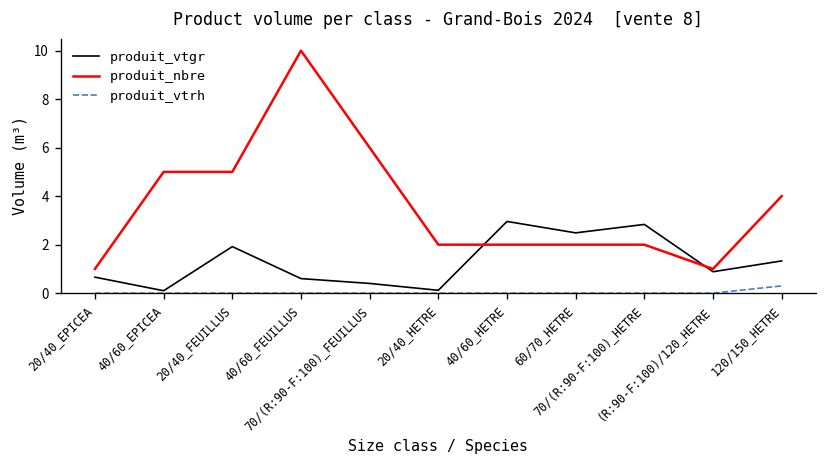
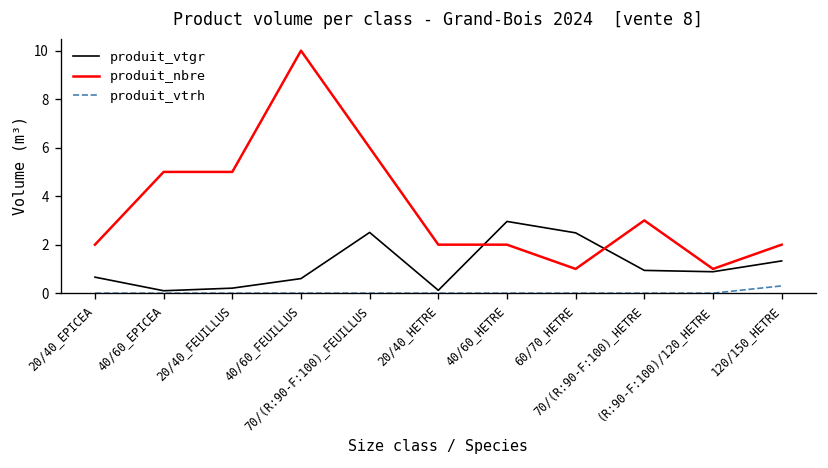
produit_nbre, 20/40_EPICEA: 1 -> 2
produit_vtgr, 20/40_FEUILLUS: 1.9 -> 0.2
produit_vtgr, 70/(R:90-F:100)_FEUILLUS: 0.4 -> 2.5
produit_nbre, 60/70_HETRE: 2 -> 1
produit_vtgr, 70/(R:90-F:100)_HETRE: 2.8 -> 0.9
produit_nbre, 70/(R:90-F:100)_HETRE: 2 -> 3
produit_nbre, 120/150_HETRE: 4 -> 2
